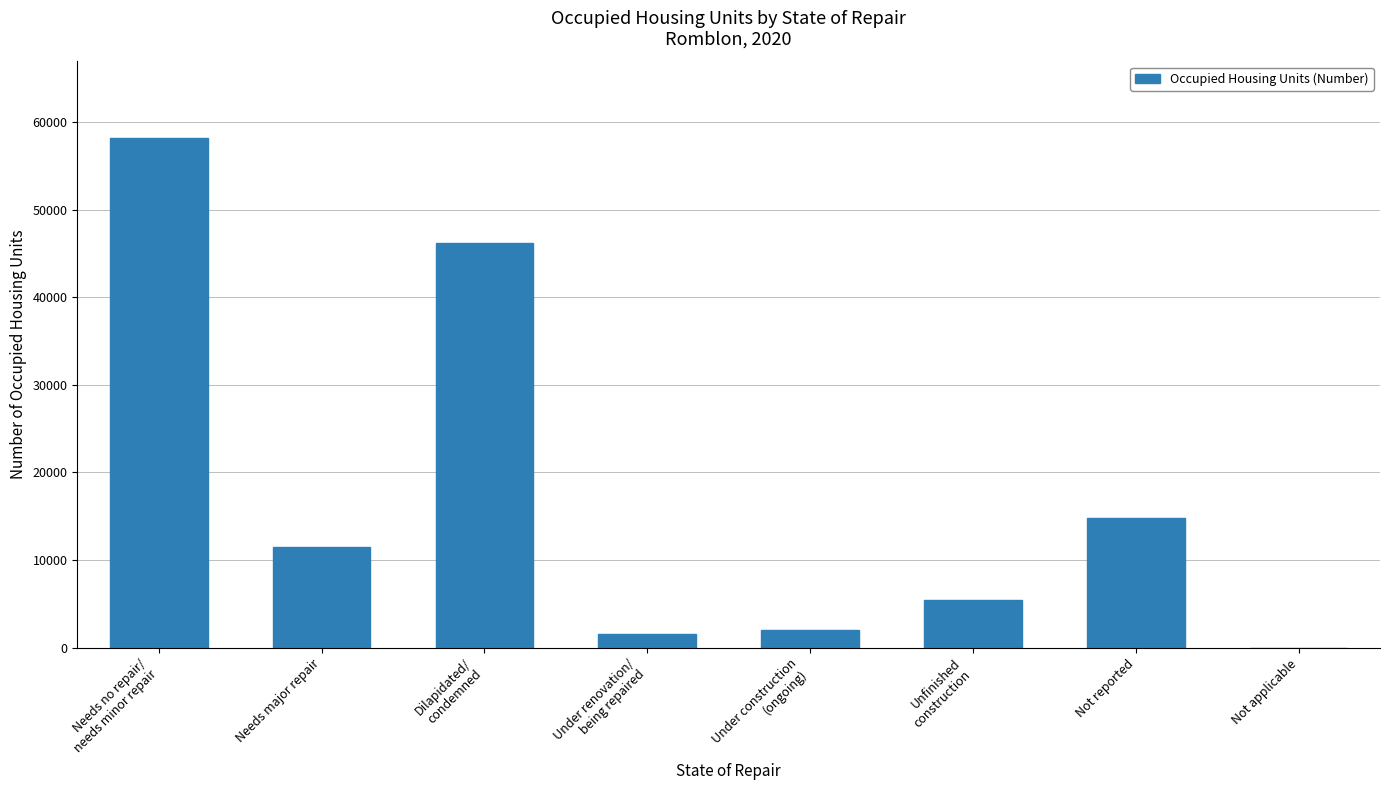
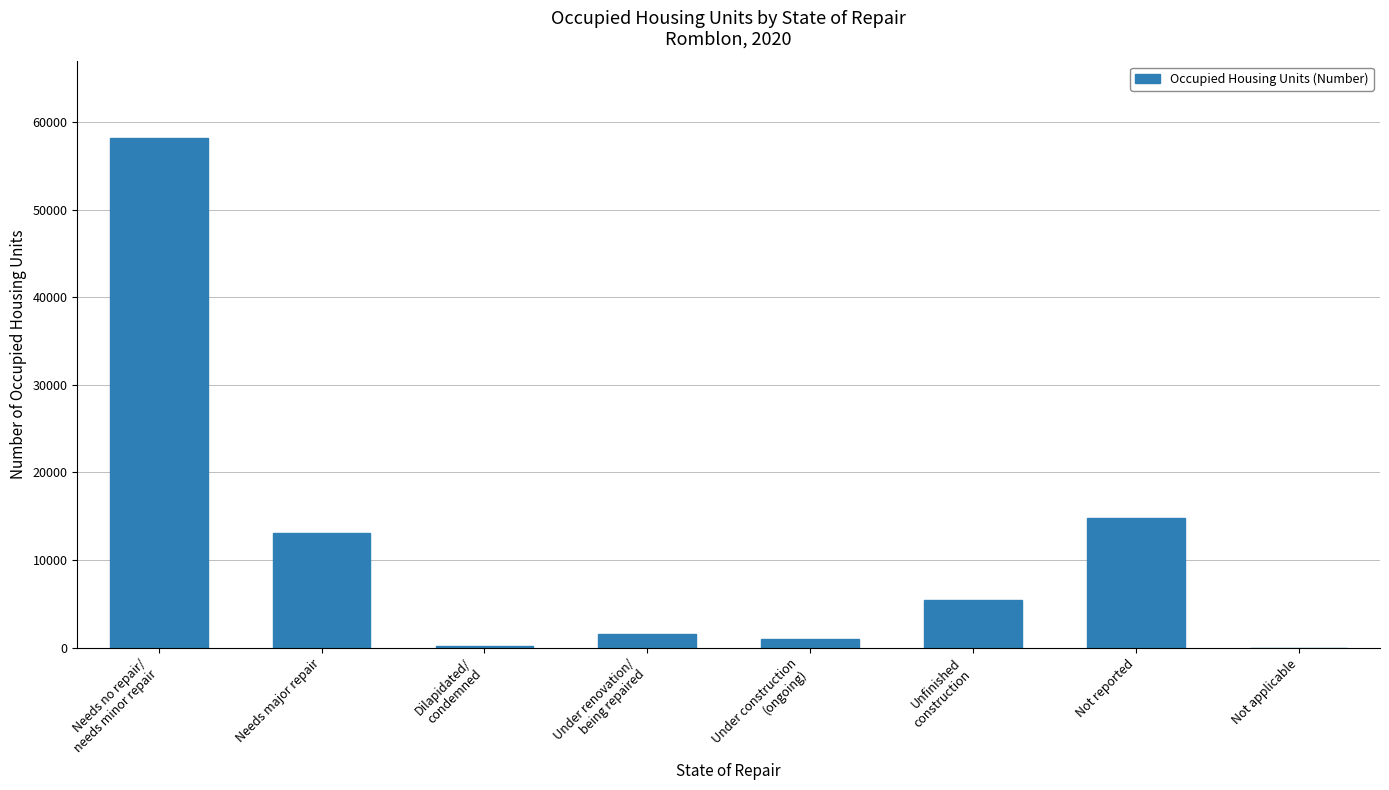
Needs major repair: 11000 -> 13000
Dilapidated/ condemned: 46000 -> 0
Under construction (ongoing): 2000 -> 1000
